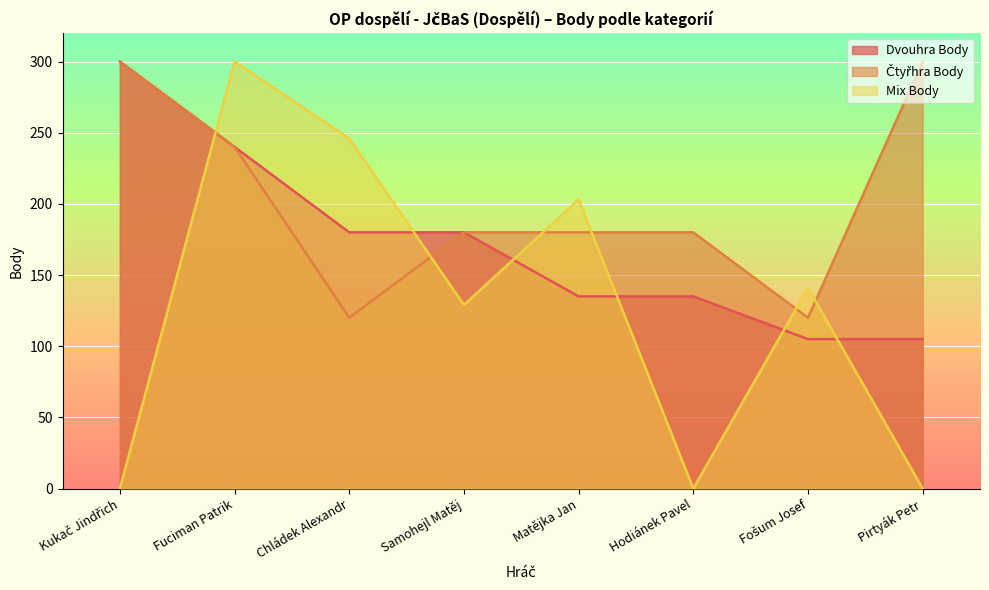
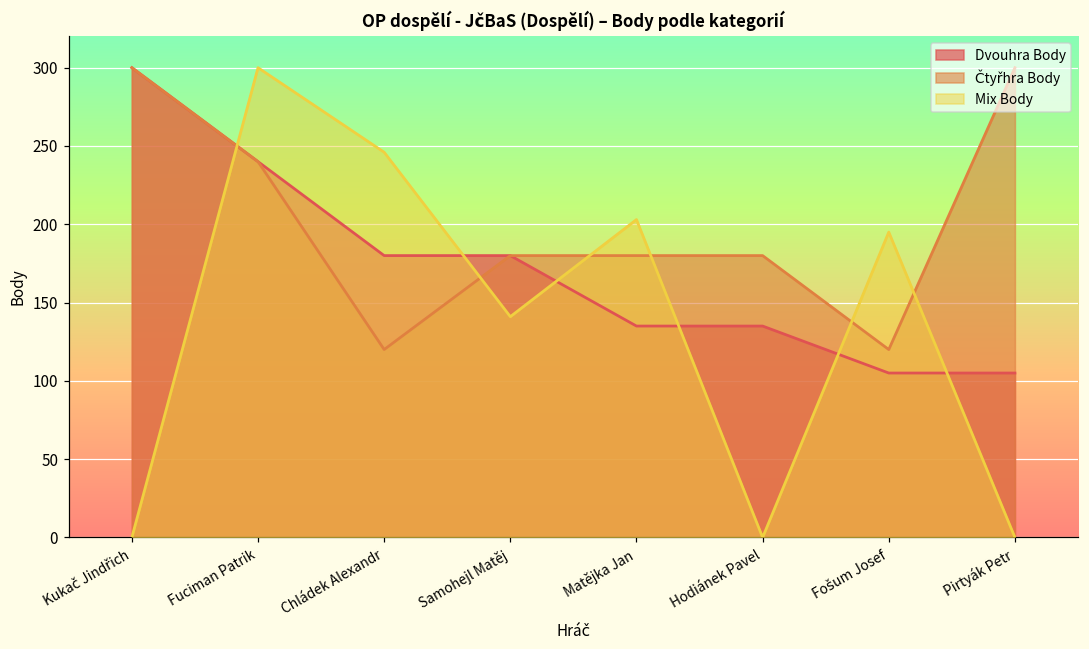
Mix Body, Samohejl Matěj: 129 -> 141
Mix Body, Fošum Josef: 141 -> 195
